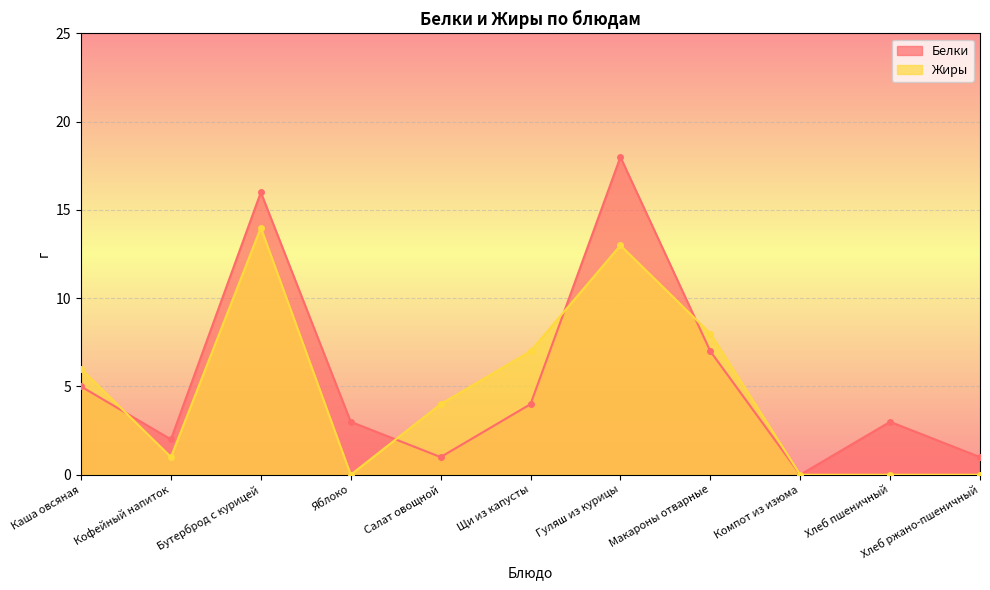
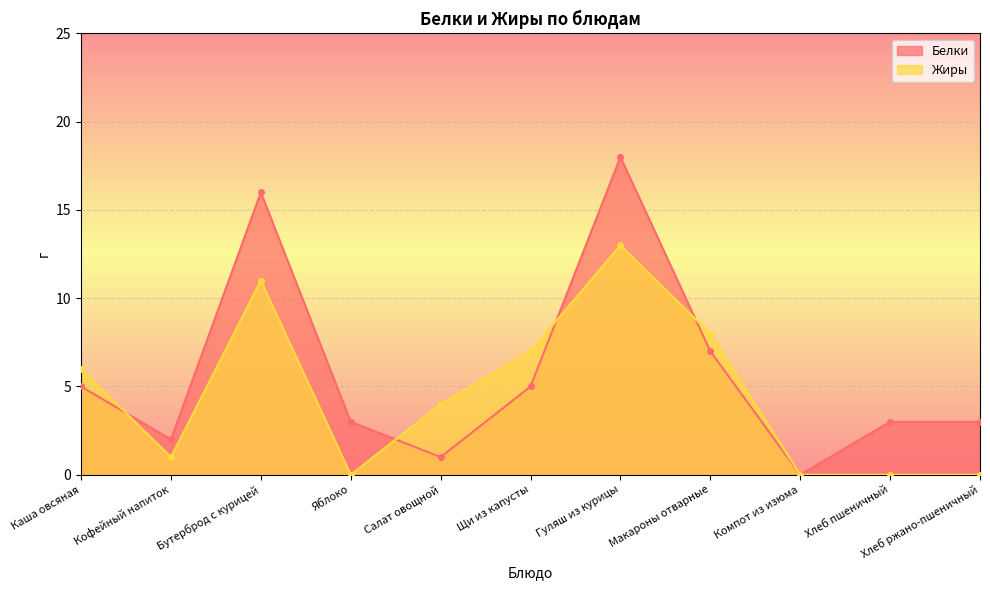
Жиры, Бутерброд с курицей: 14 -> 11
Белки, Щи из капусты: 4 -> 5
Белки, Хлеб ржано-пшеничный: 1 -> 3
